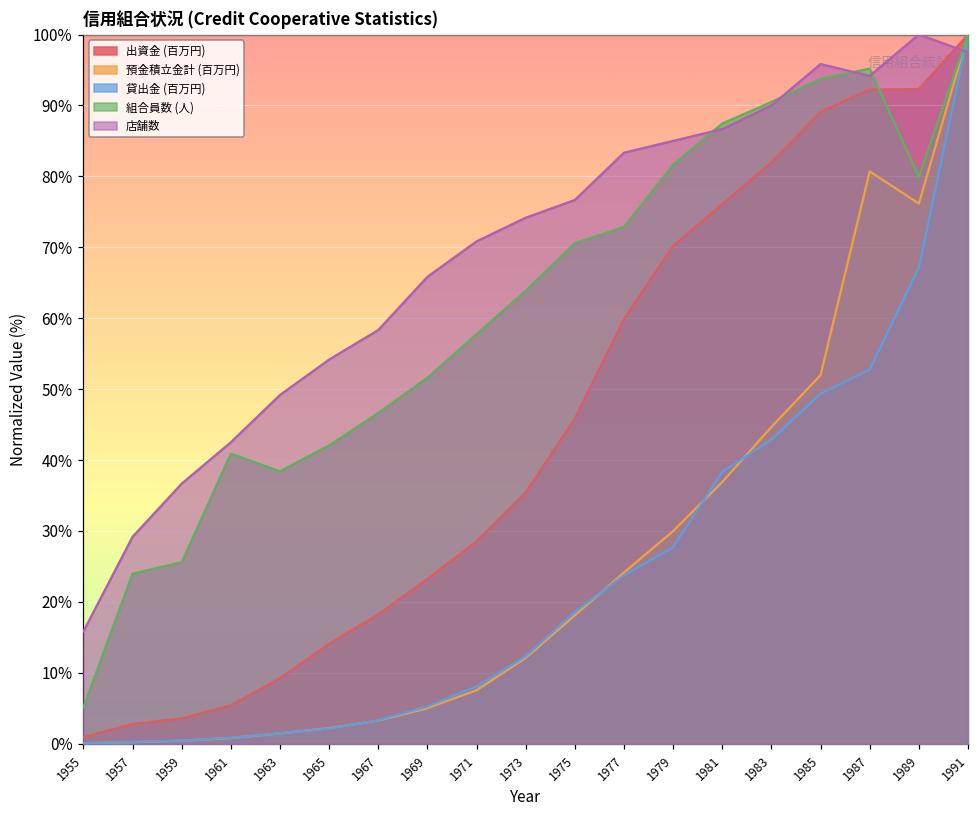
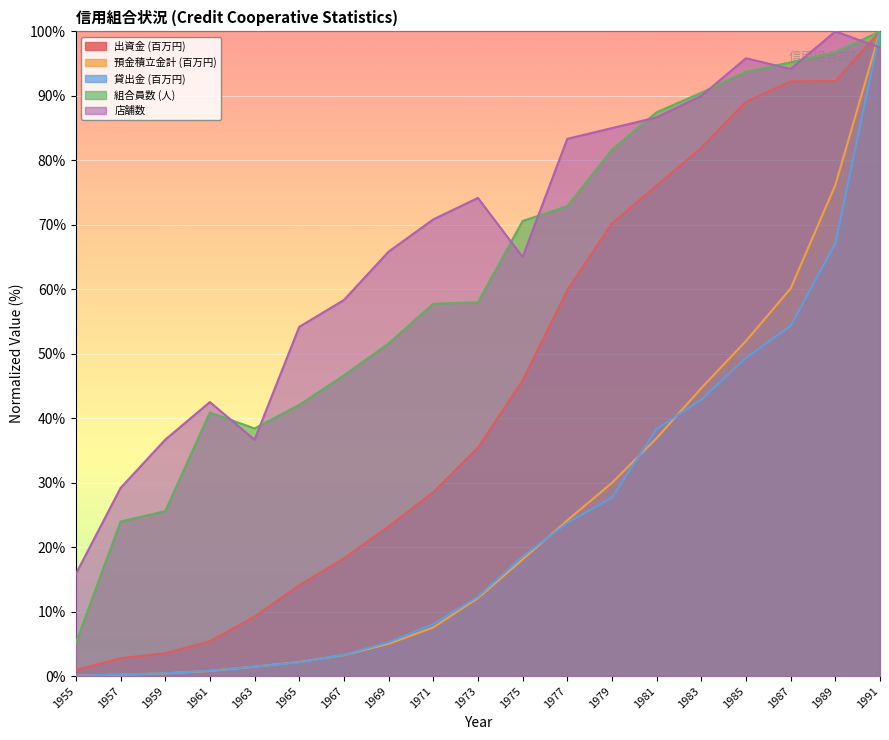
店舗数, 1963: 49% -> 37%
組合員数 (人), 1973: 64% -> 58%
店舗数, 1975: 77% -> 65%
預金積立金計 (百万円), 1987: 81% -> 60%
貸出金 (百万円), 1987: 53% -> 54%
組合員数 (人), 1989: 80% -> 97%
